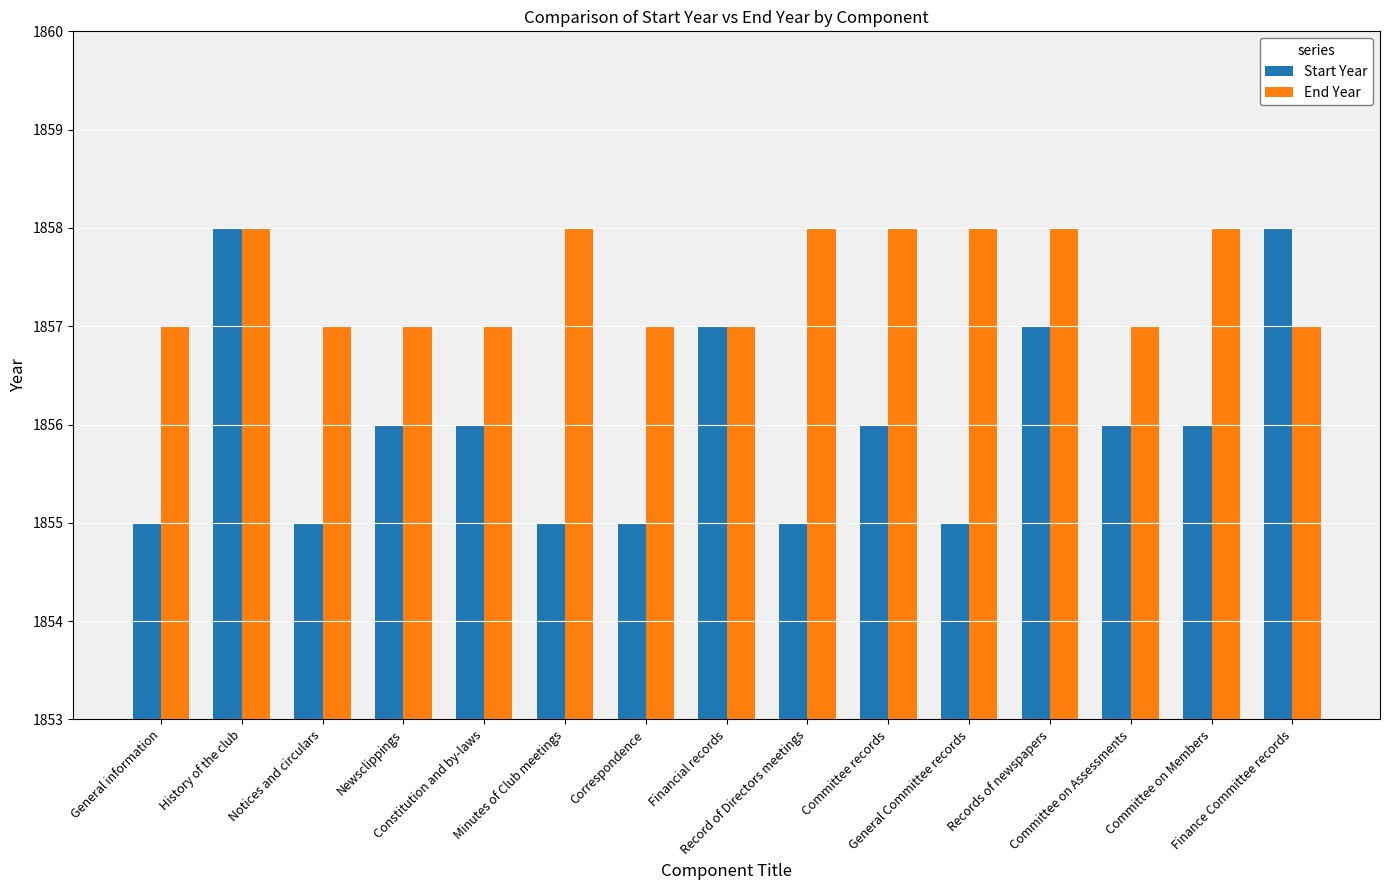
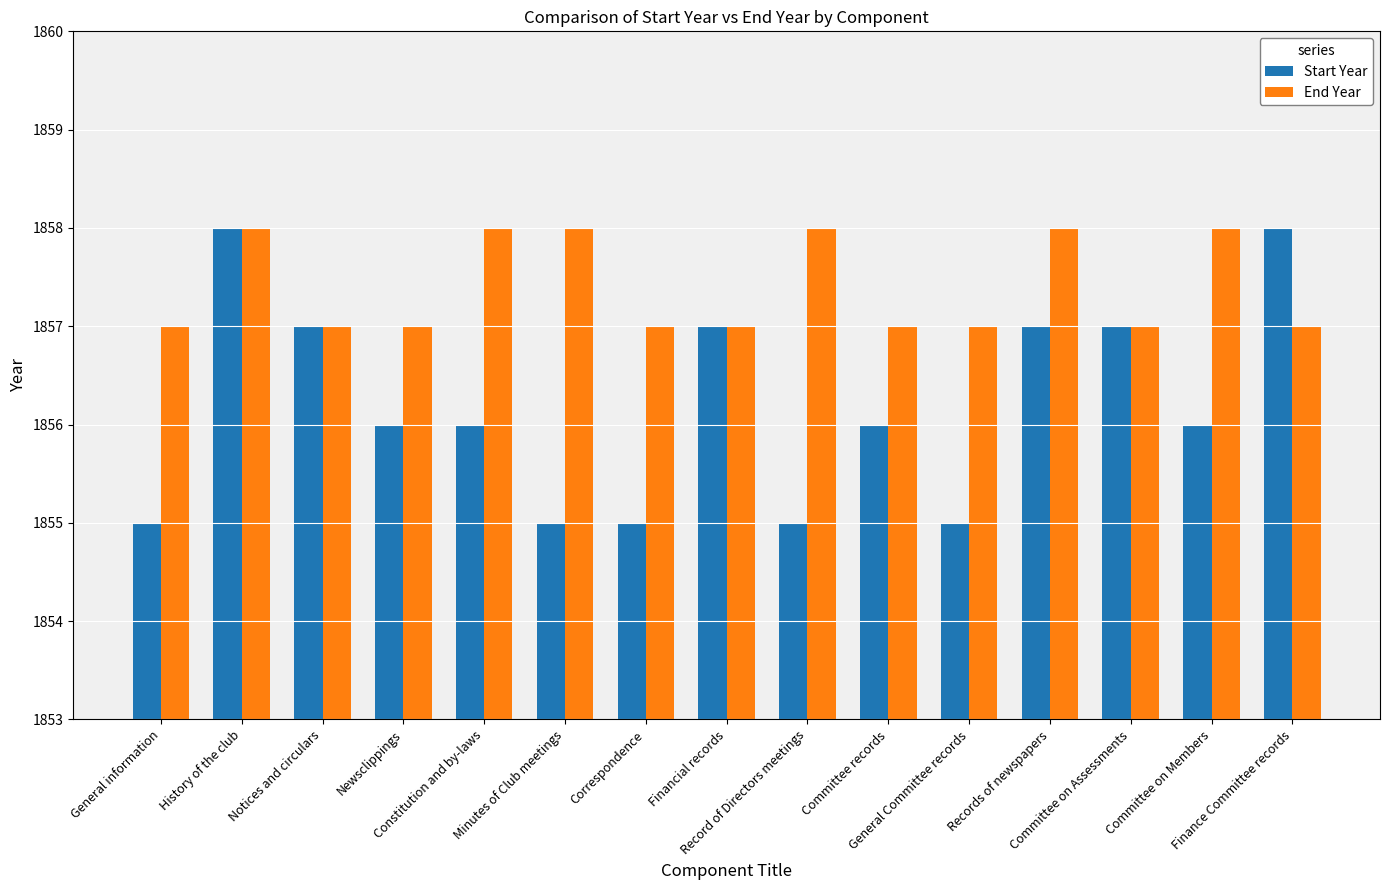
Start Year, Notices and circulars: 1855 -> 1857
End Year, Constitution and by-laws: 1857 -> 1858
End Year, Committee records: 1858 -> 1857
End Year, General Committee records: 1858 -> 1857
Start Year, Committee on Assessments: 1856 -> 1857
